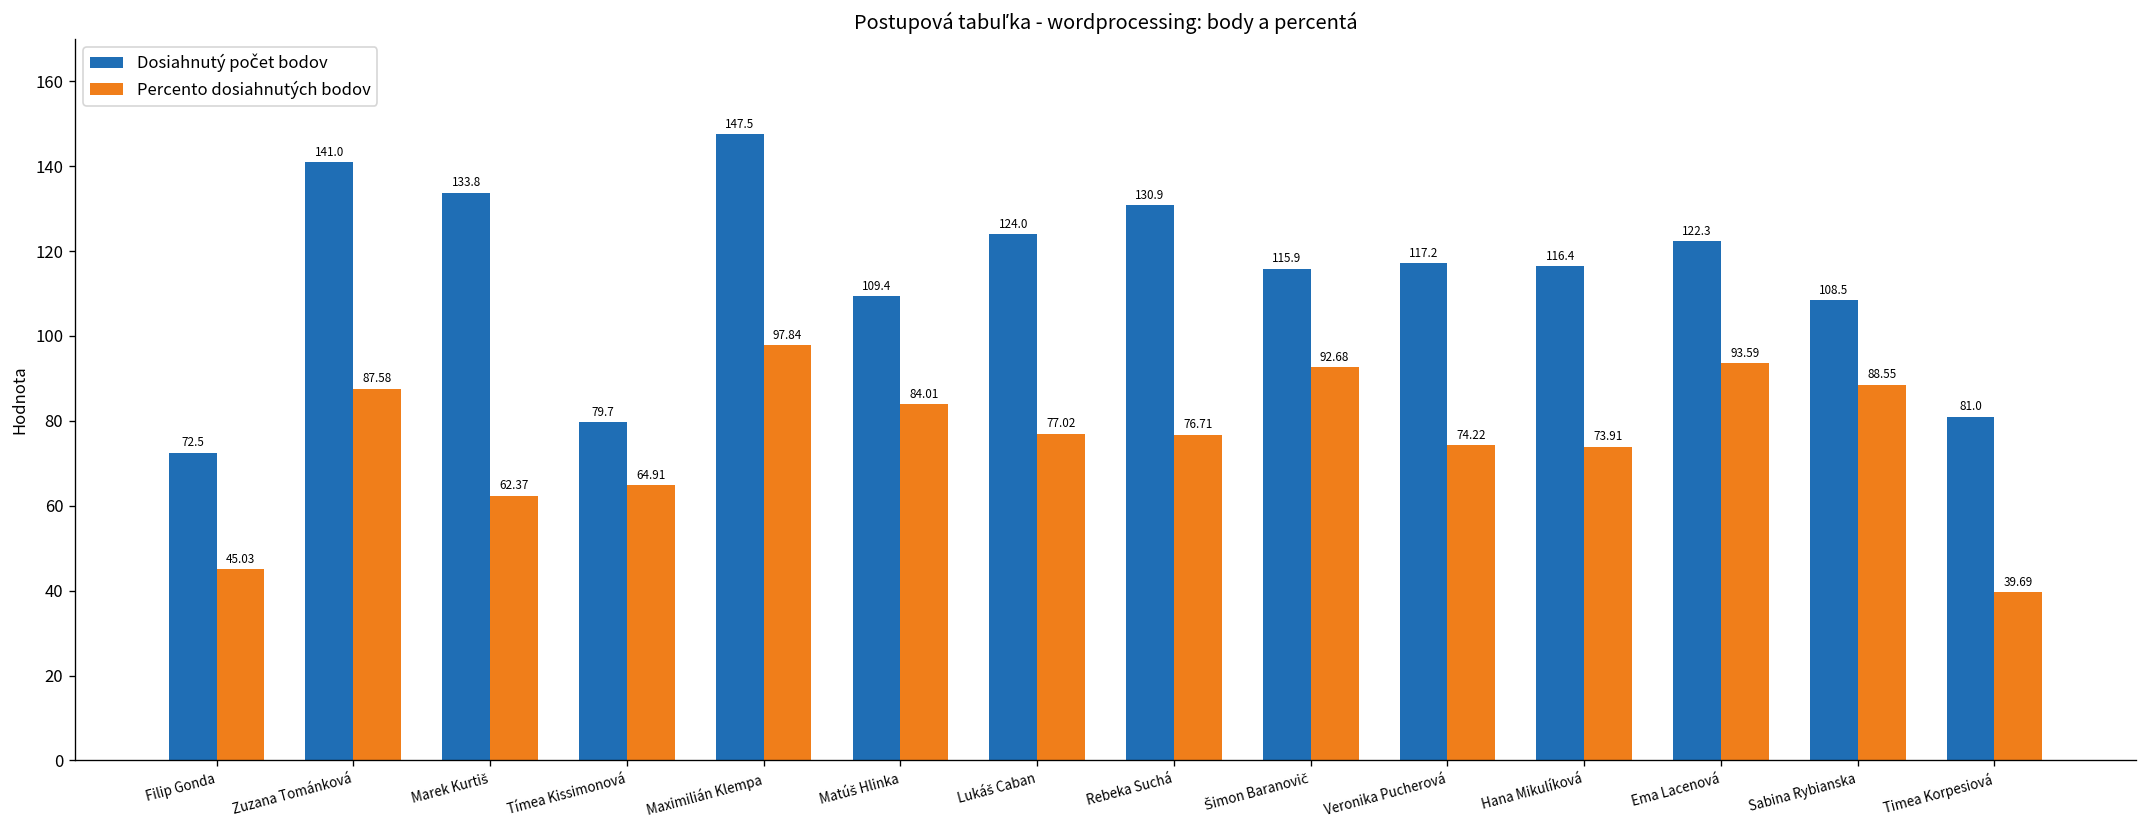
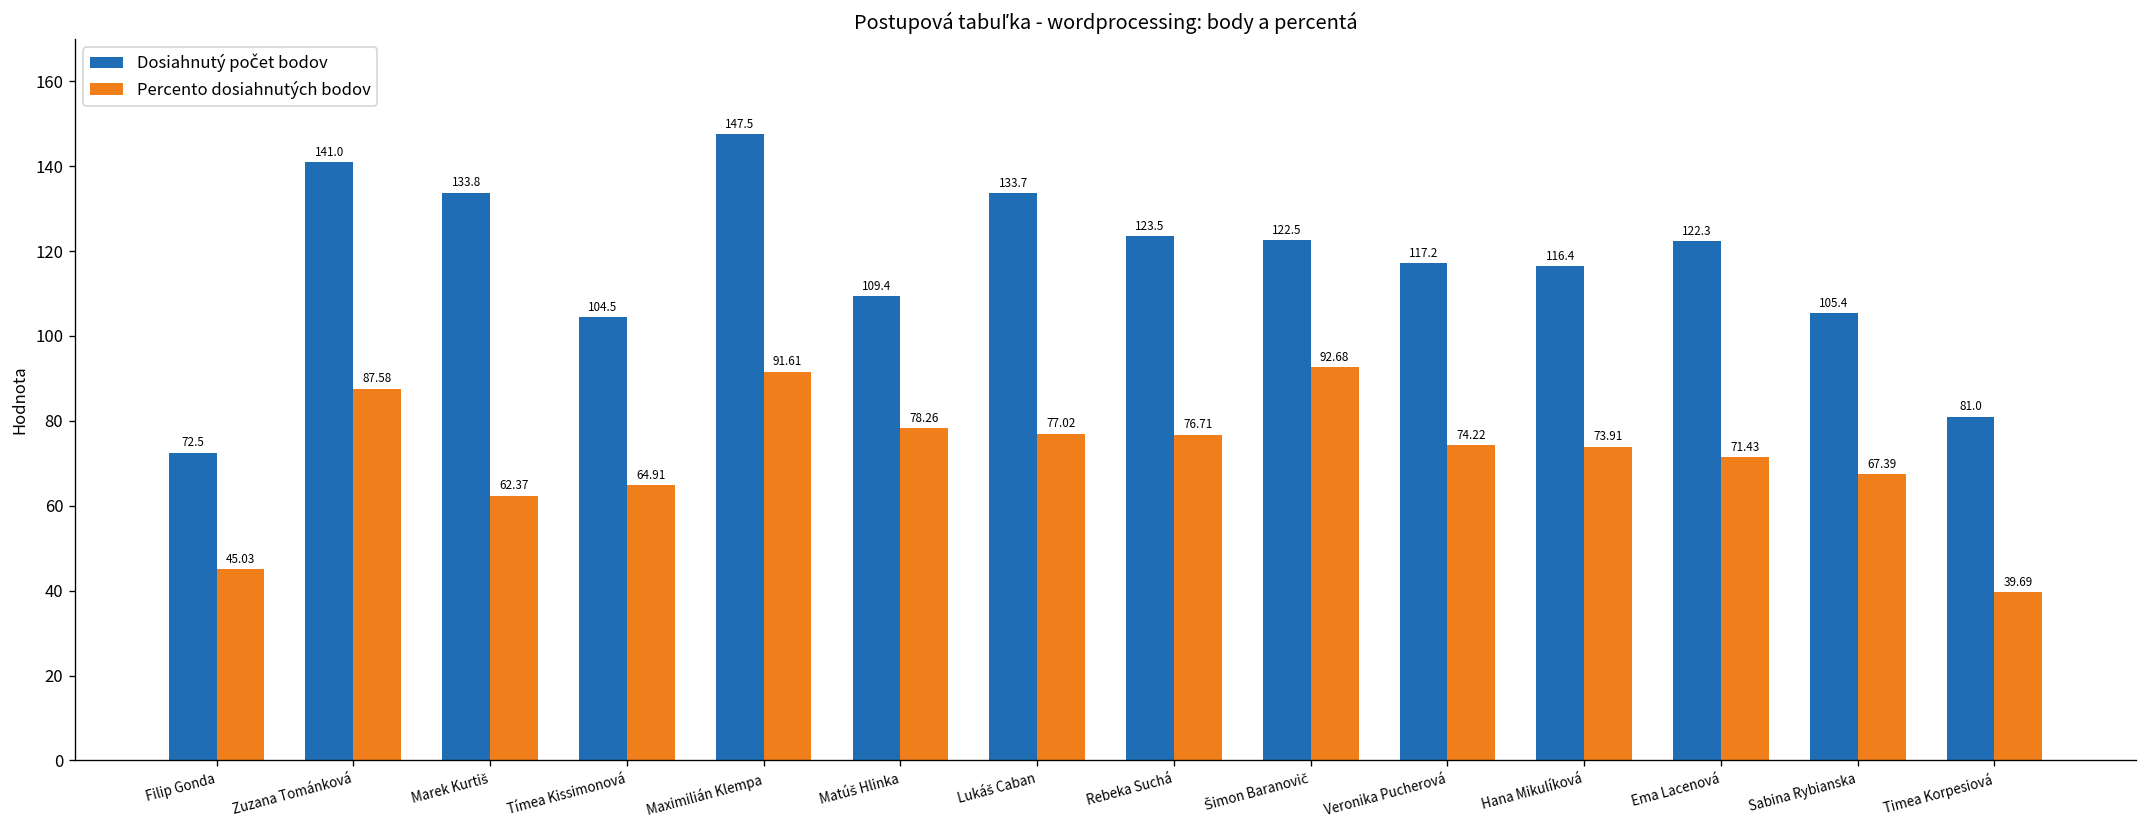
Dosiahnutý počet bodov, Tímea Kissimonová: 79.7 -> 104.5
Percento dosiahnutých bodov, Maximilián Klempa: 97.84 -> 91.61
Percento dosiahnutých bodov, Matúš Hlinka: 84.01 -> 78.26
Dosiahnutý počet bodov, Lukáš Caban: 124.0 -> 133.7
Dosiahnutý počet bodov, Rebeka Suchá: 130.9 -> 123.5
Dosiahnutý počet bodov, Šimon Baranovič: 115.9 -> 122.5
Percento dosiahnutých bodov, Ema Lacenová: 93.59 -> 71.43
Dosiahnutý počet bodov, Sabina Rybianska: 108.5 -> 105.4
Percento dosiahnutých bodov, Sabina Rybianska: 88.55 -> 67.39
